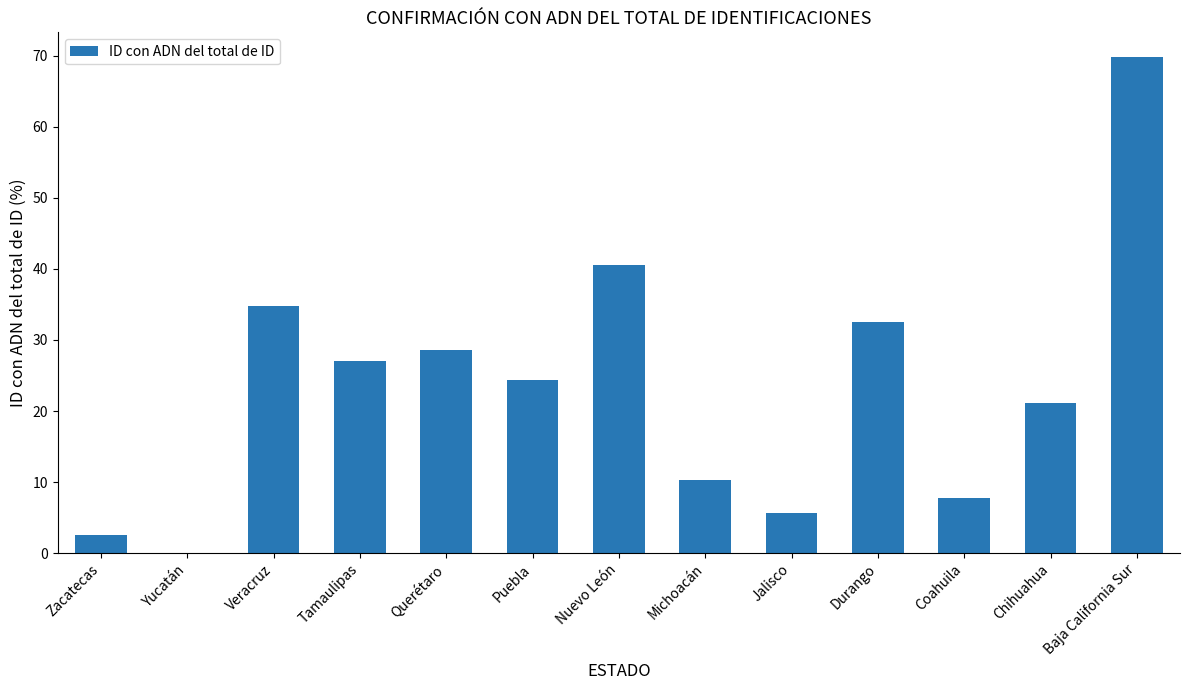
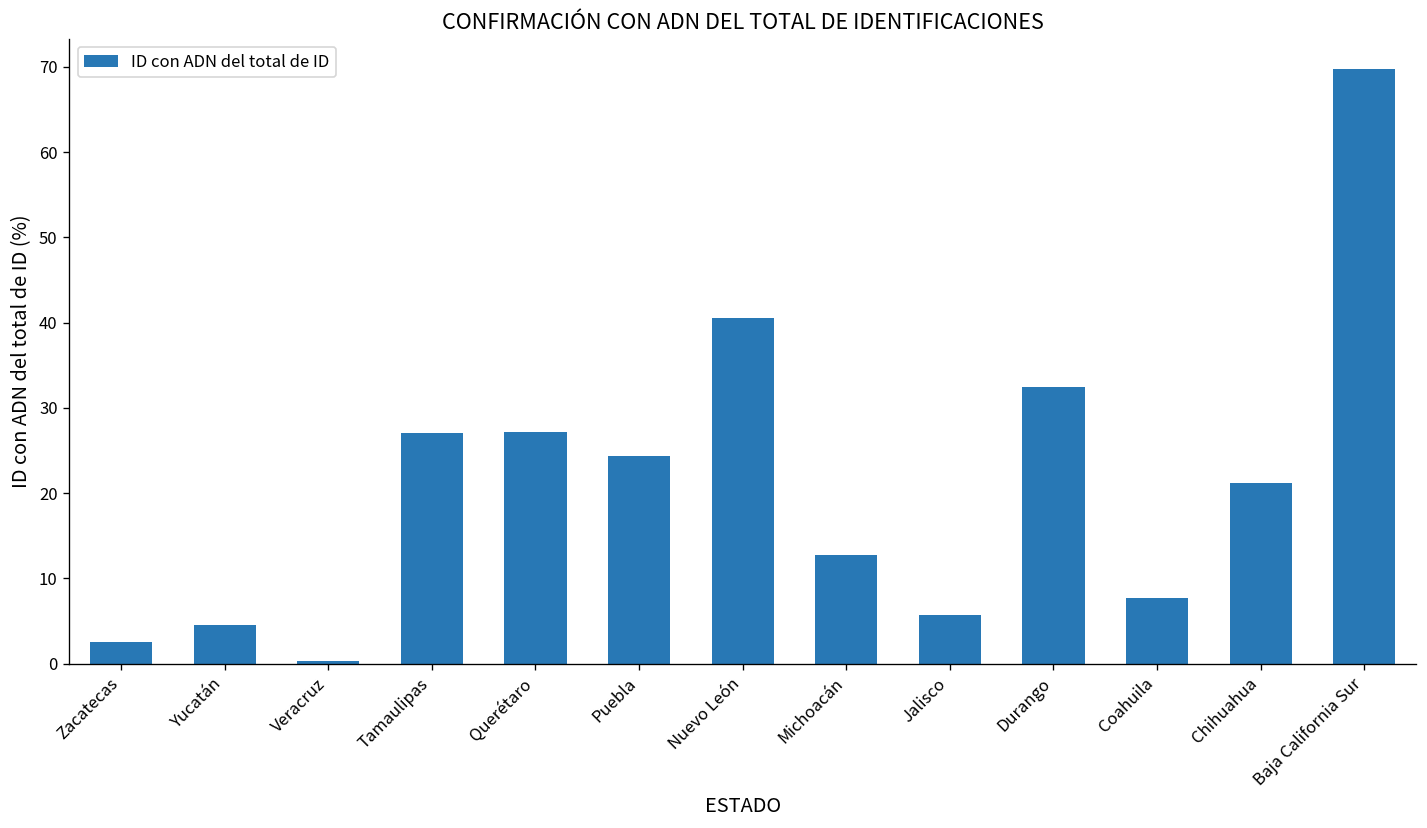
Yucatán: 0 -> 5
Veracruz: 35 -> 0
Querétaro: 29 -> 27
Michoacán: 10 -> 13
